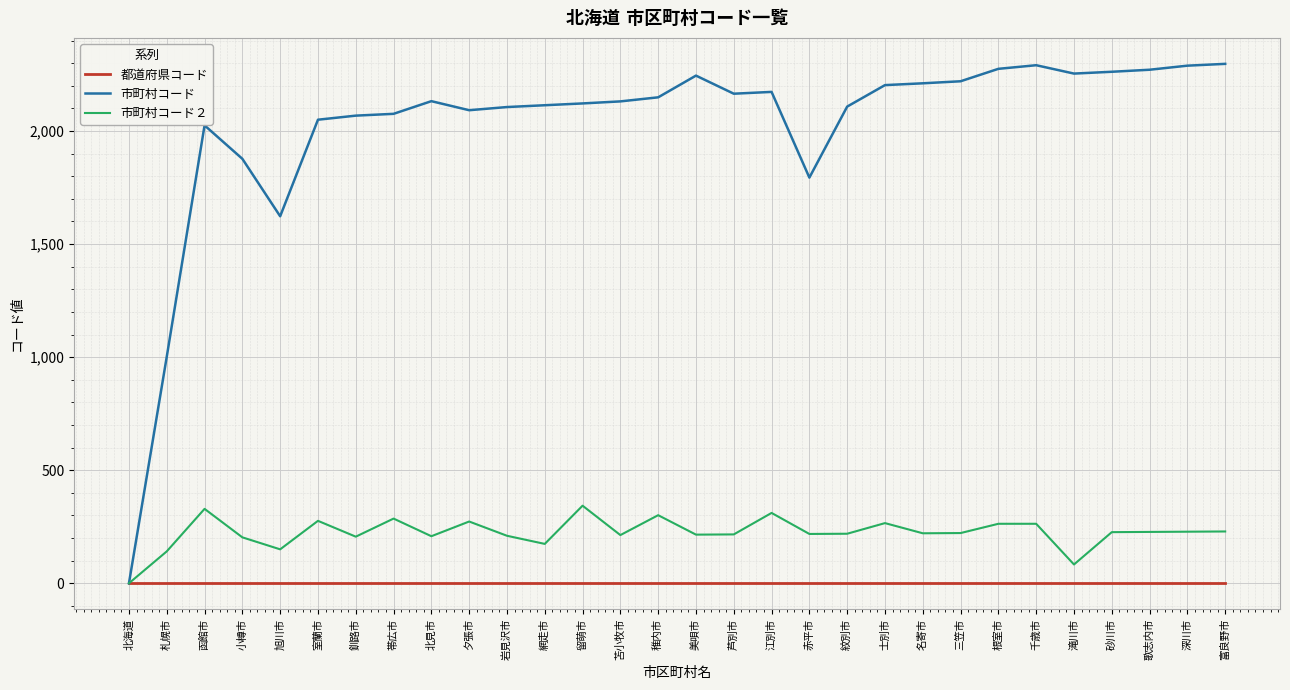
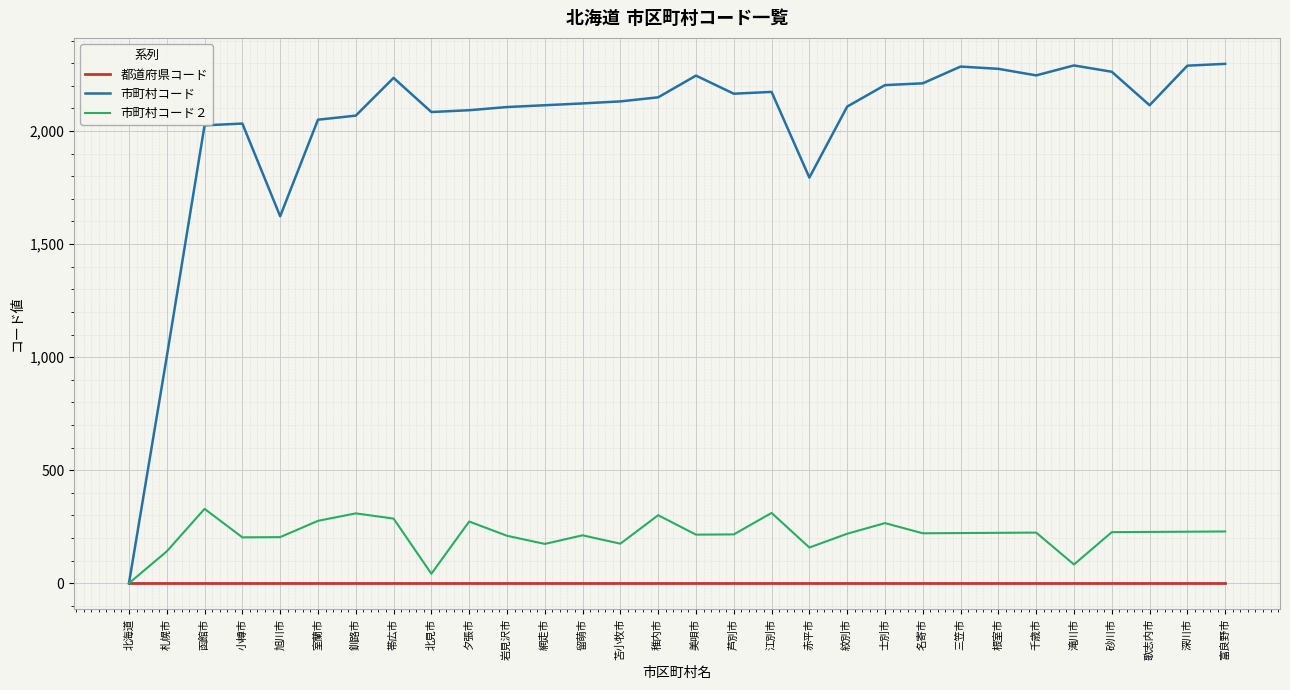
市町村コード, 小樽市: 1,880 -> 2,030
市町村コード２, 旭川市: 150 -> 200
市町村コード２, 釧路市: 210 -> 310
市町村コード, 帯広市: 2,080 -> 2,240
市町村コード, 北見市: 2,130 -> 2,080
市町村コード２, 北見市: 210 -> 40
市町村コード２, 留萌市: 340 -> 210
市町村コード２, 苫小牧市: 210 -> 180
市町村コード２, 赤平市: 220 -> 160
市町村コード, 三笠市: 2,220 -> 2,290
市町村コード２, 根室市: 260 -> 220
市町村コード, 千歳市: 2,290 -> 2,250
市町村コード２, 千歳市: 260 -> 220
市町村コード, 滝川市: 2,250 -> 2,290
市町村コード, 歌志内市: 2,270 -> 2,110
